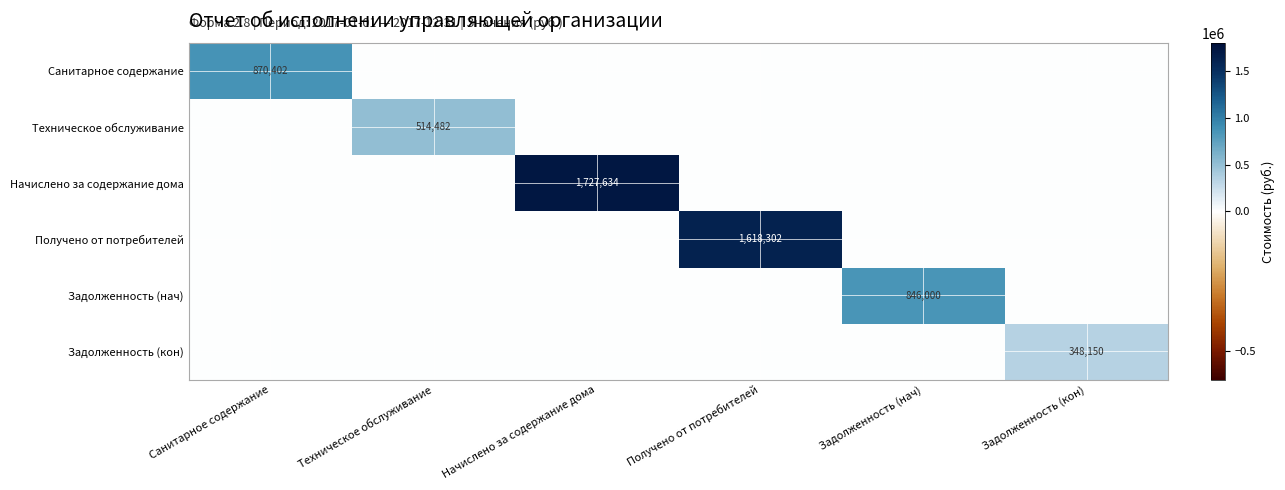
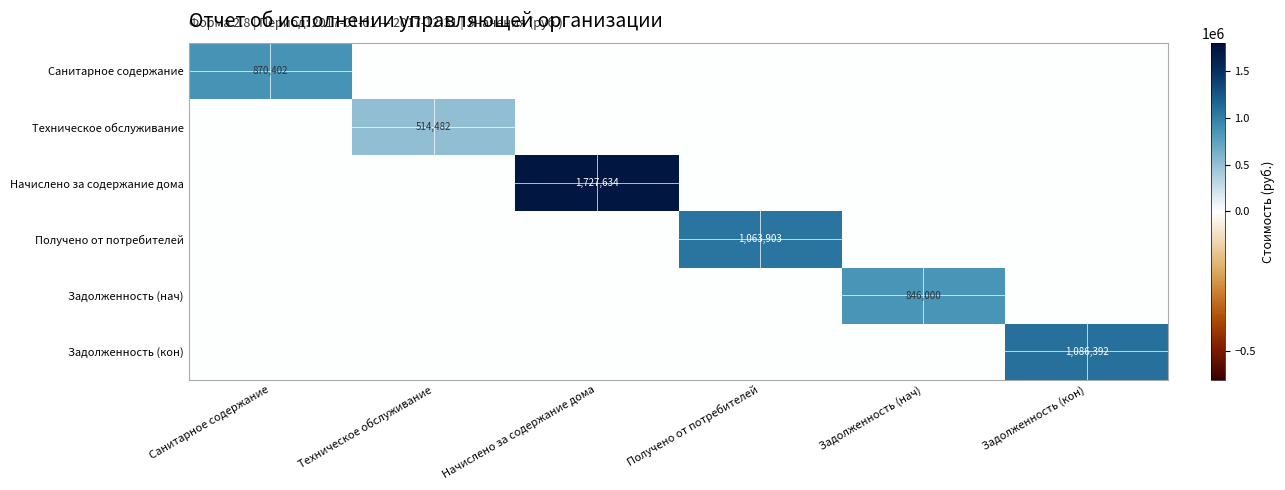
Получено от потребителей, Получено от потребителей: 1,618,302 -> 1,063,903
Задолженность (кон), Задолженность (кон): 348,150 -> 1,086,392
